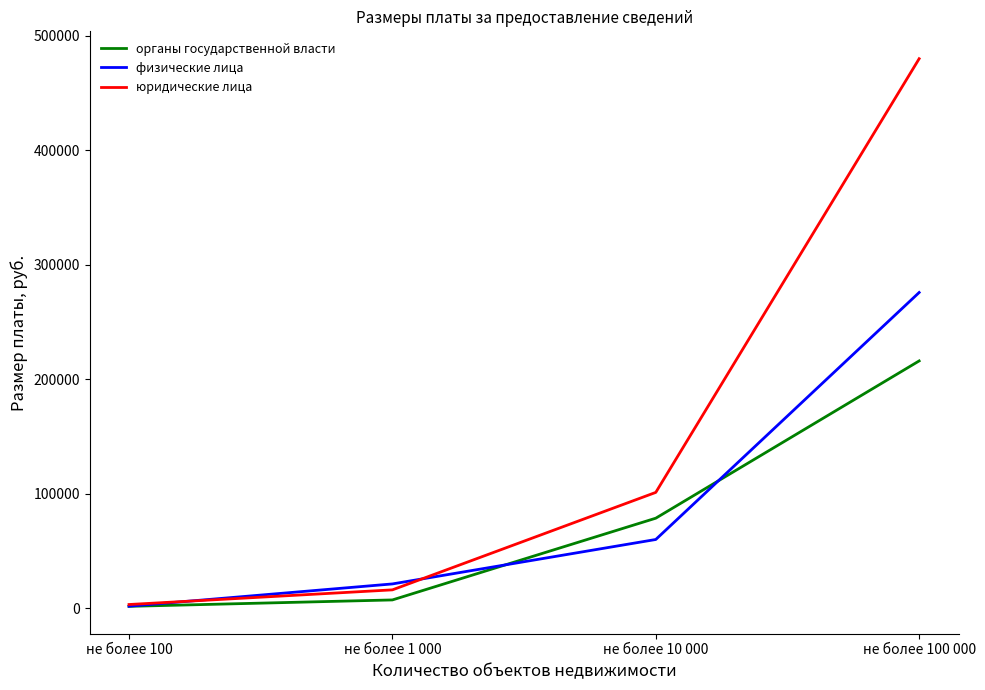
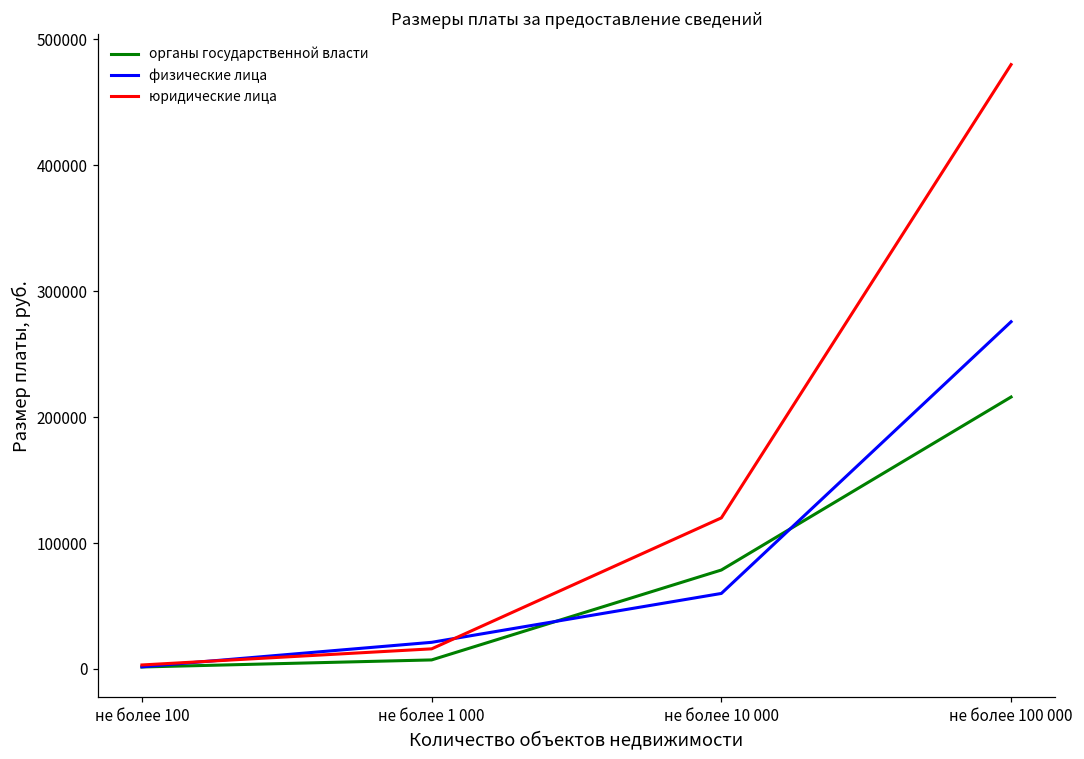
юридические лица, не более 10 000: 101000 -> 120000
